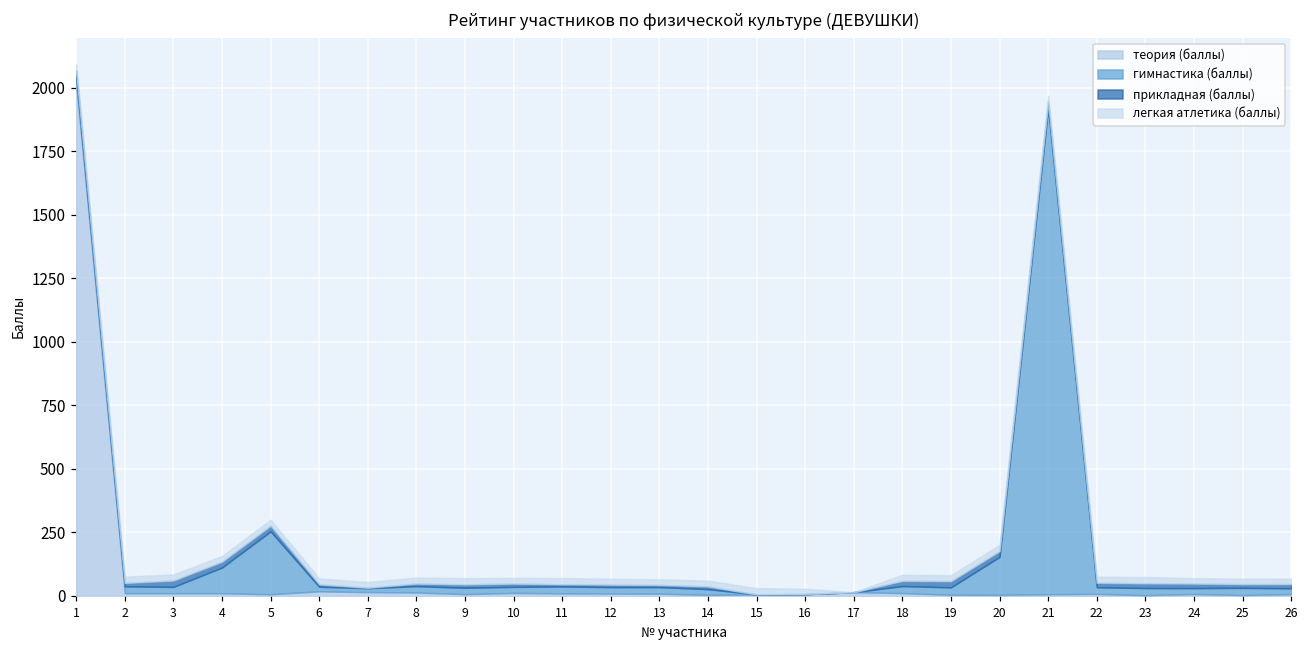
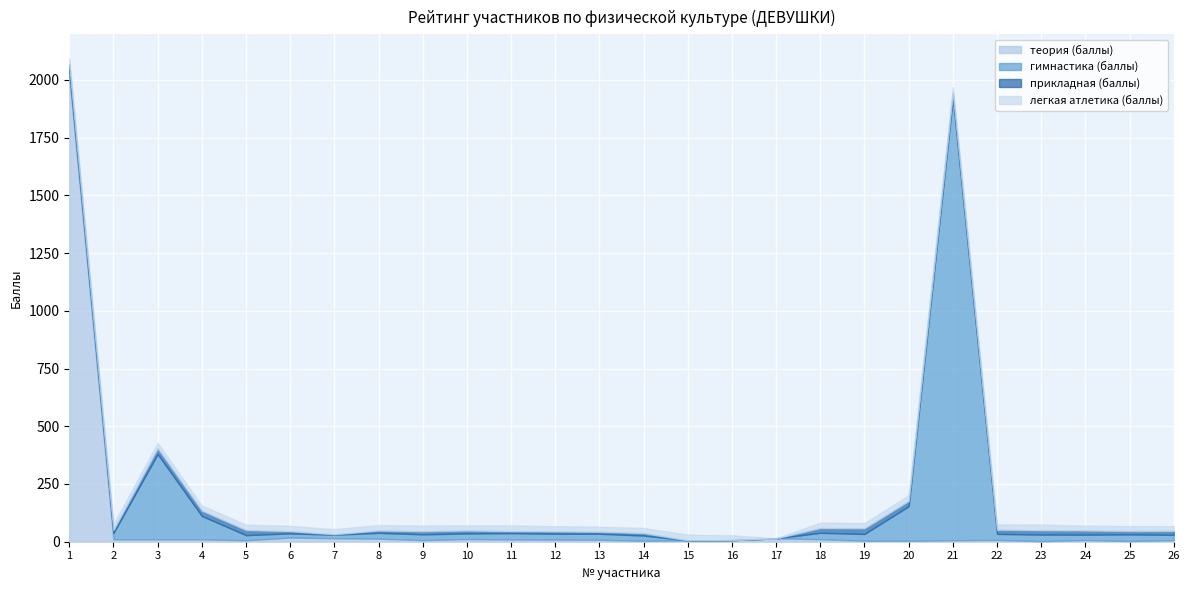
гимнастика (баллы), 3: 30 -> 370
гимнастика (баллы), 5: 250 -> 20
